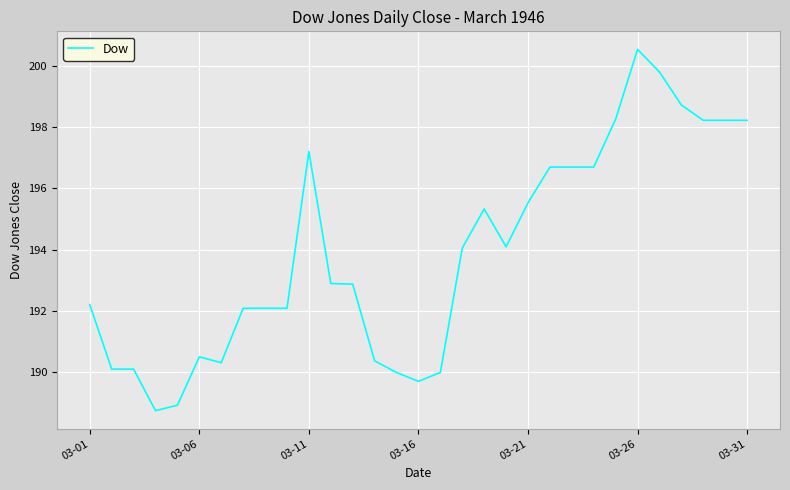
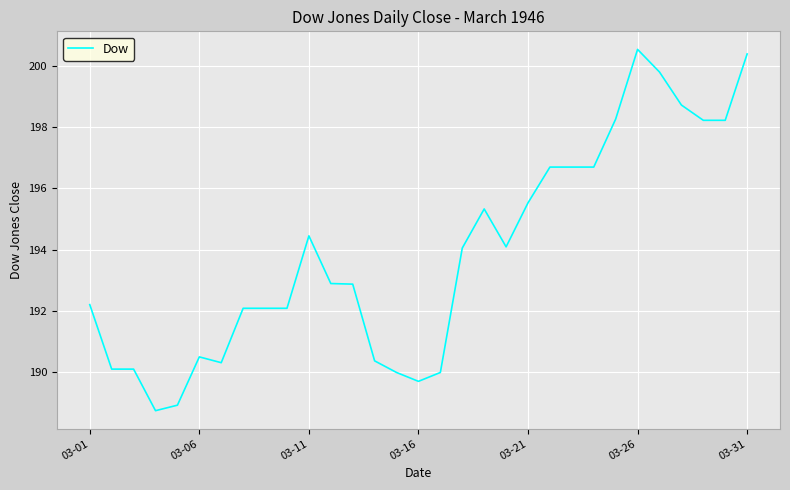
03-11: 197.2 -> 194.5
03-31: 198.2 -> 200.4
